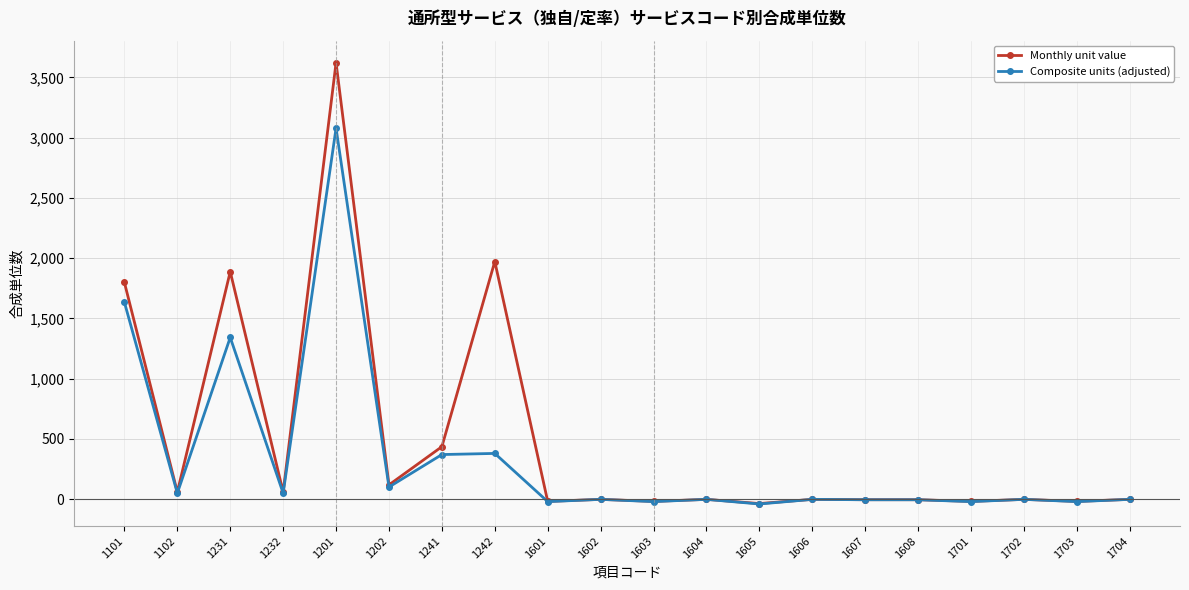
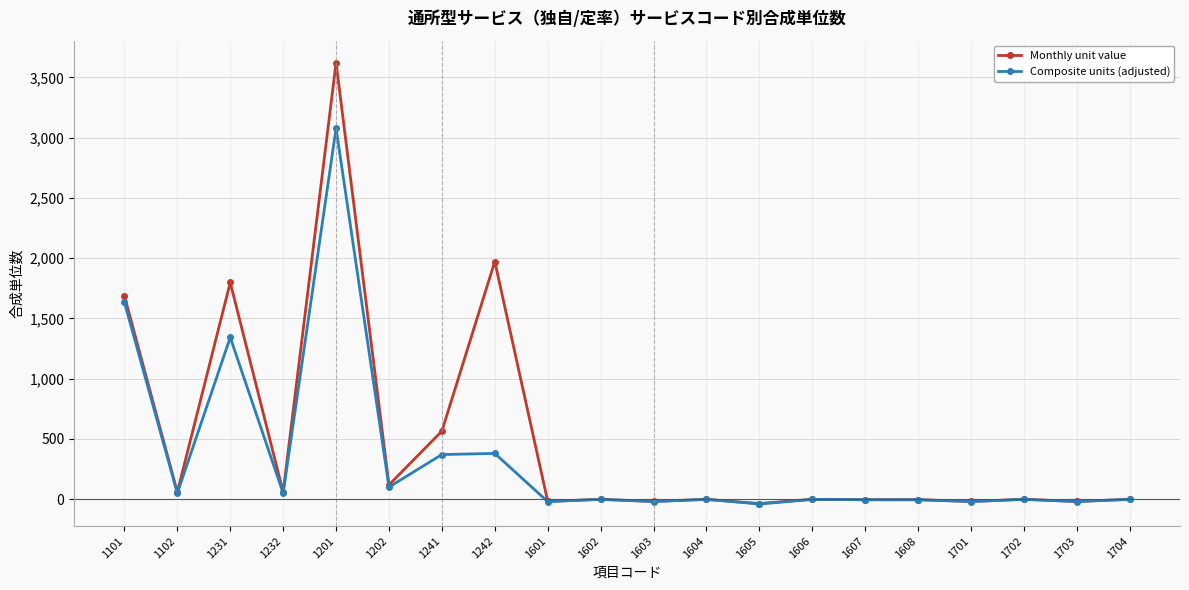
Monthly unit value, 1101: 1,800 -> 1,690
Monthly unit value, 1231: 1,890 -> 1,800
Monthly unit value, 1241: 440 -> 570
